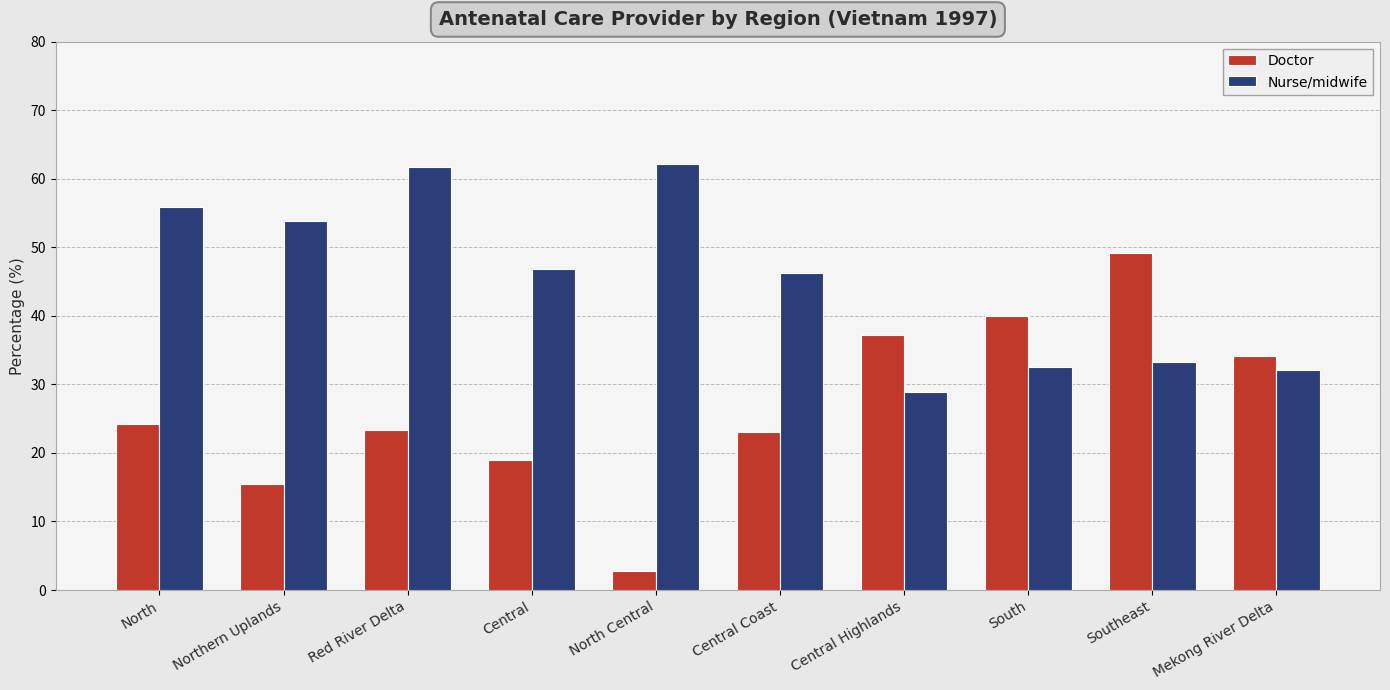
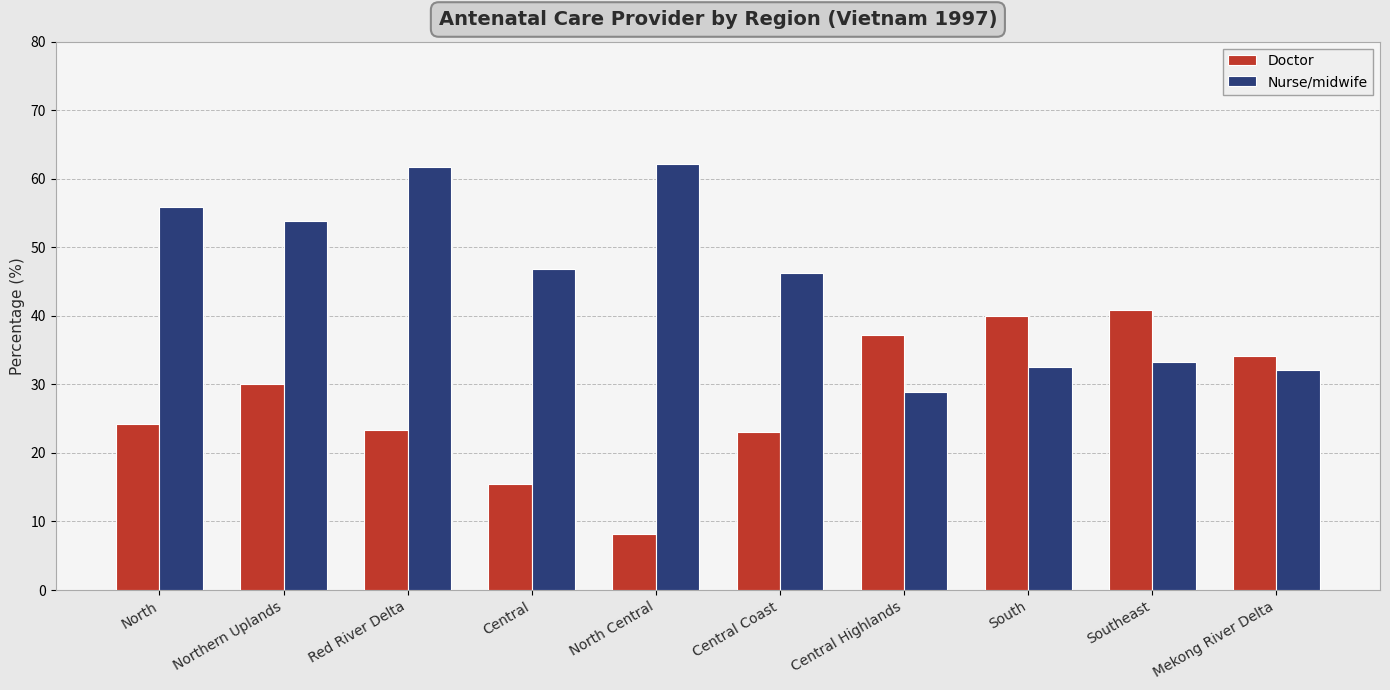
Doctor, Northern Uplands: 15 -> 30
Doctor, Central: 19 -> 16
Doctor, North Central: 3 -> 8
Doctor, Southeast: 49 -> 41
